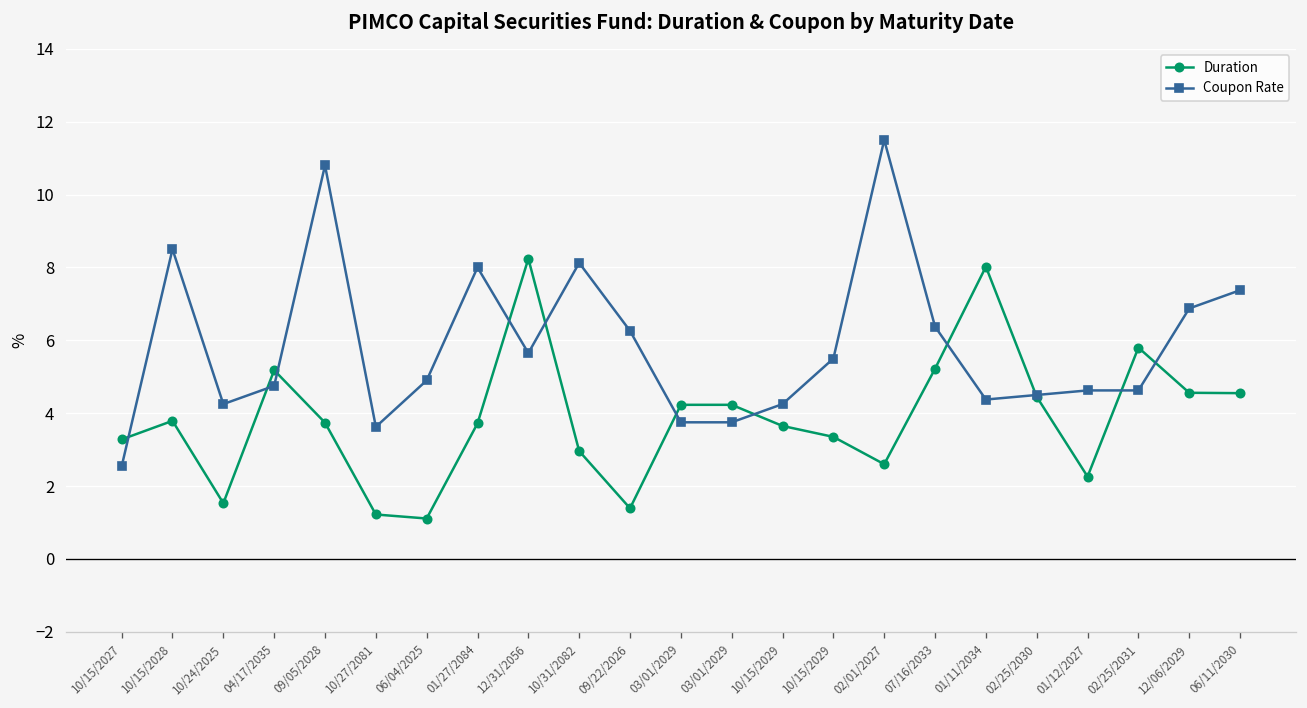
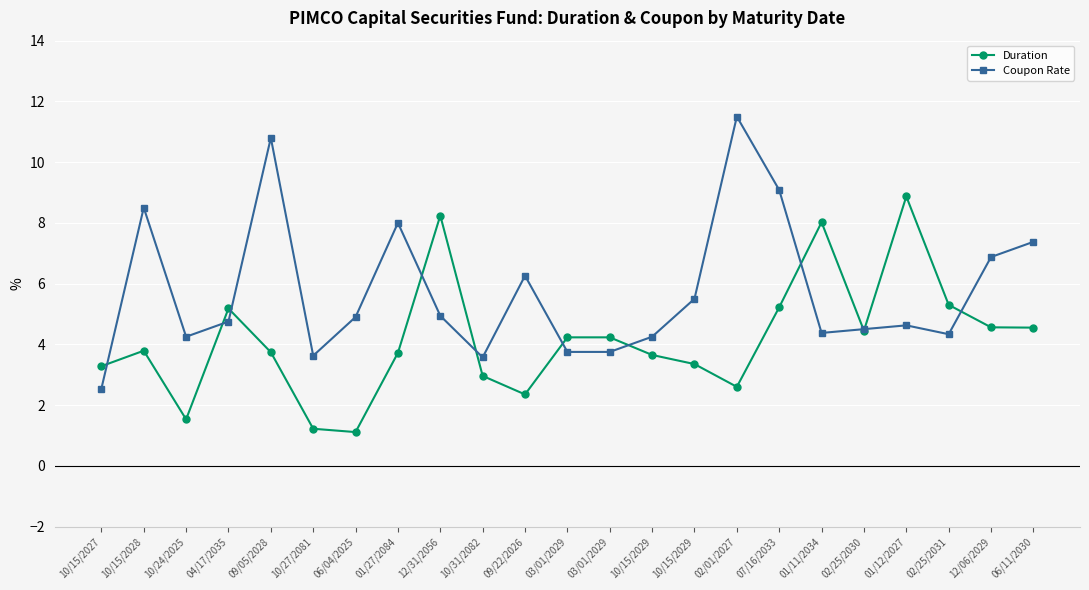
Coupon Rate, 12/31/2056: 5.7 -> 4.9
Coupon Rate, 10/31/2082: 8.1 -> 3.6
Duration, 09/22/2026: 1.4 -> 2.4
Coupon Rate, 07/16/2033: 6.4 -> 9.1
Duration, 01/12/2027: 2.3 -> 8.9
Duration, 02/25/2031: 5.8 -> 5.3
Coupon Rate, 02/25/2031: 4.6 -> 4.3
